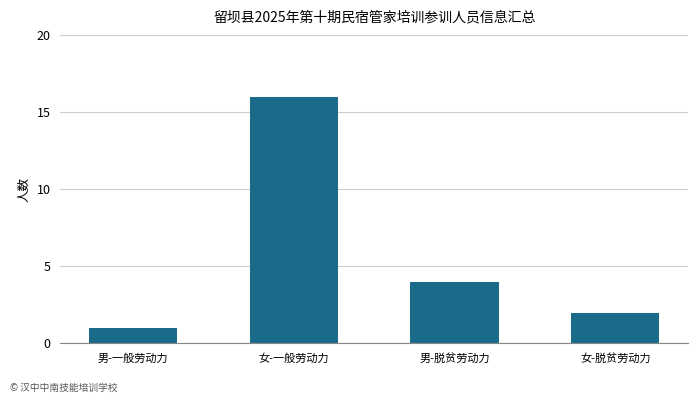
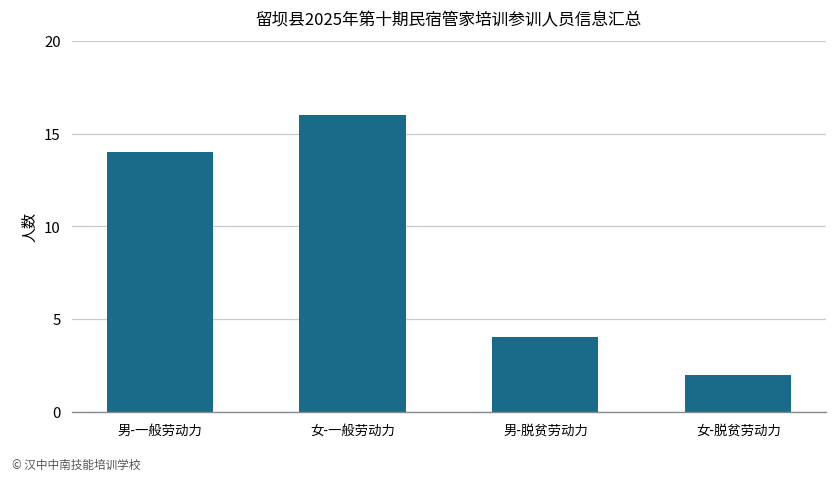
男-一般劳动力: 1 -> 14
